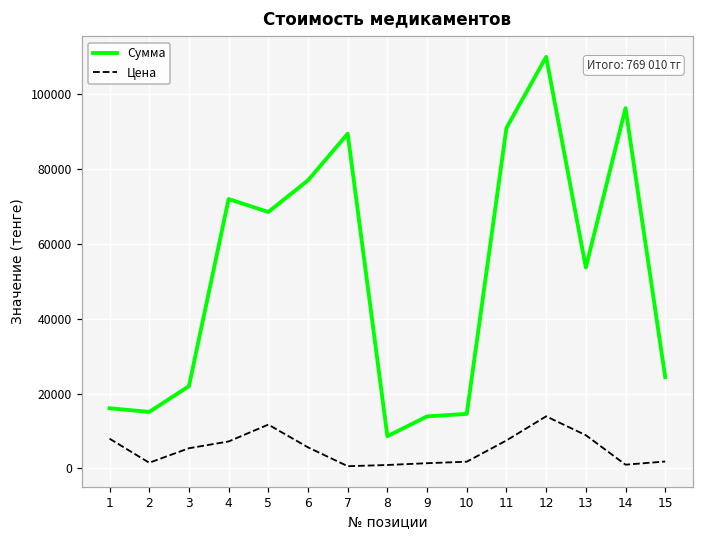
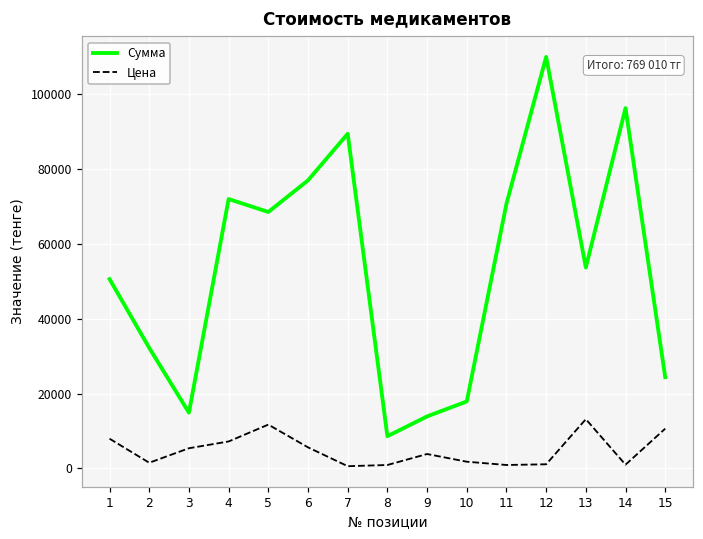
Сумма, 1: 16000 -> 51000
Сумма, 2: 15000 -> 32000
Сумма, 3: 22000 -> 15000
Цена, 9: 1000 -> 4000
Сумма, 10: 15000 -> 18000
Сумма, 11: 91000 -> 71000
Цена, 11: 7000 -> 1000
Цена, 12: 14000 -> 1000
Цена, 13: 9000 -> 13000
Цена, 15: 2000 -> 11000
